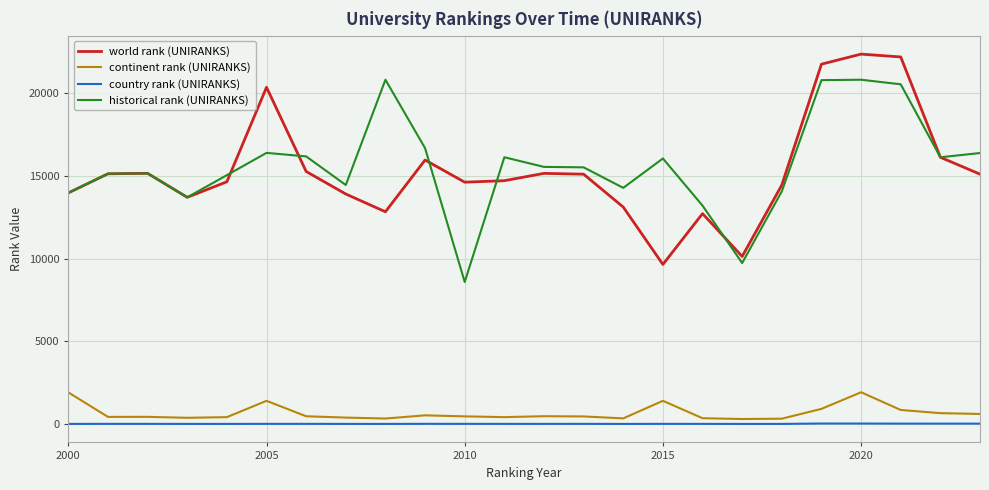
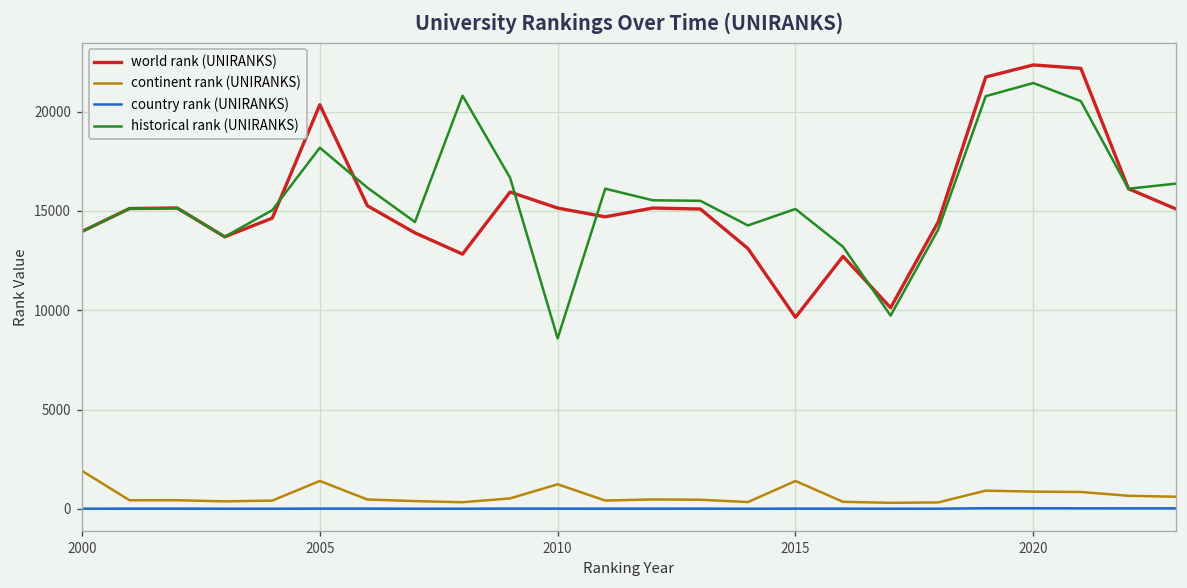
historical rank (UNIRANKS), 2005: 16400 -> 18200
world rank (UNIRANKS), 2010: 14600 -> 15100
continent rank (UNIRANKS), 2010: 500 -> 1200
historical rank (UNIRANKS), 2015: 16000 -> 15100
continent rank (UNIRANKS), 2020: 1900 -> 900
historical rank (UNIRANKS), 2020: 20800 -> 21400
